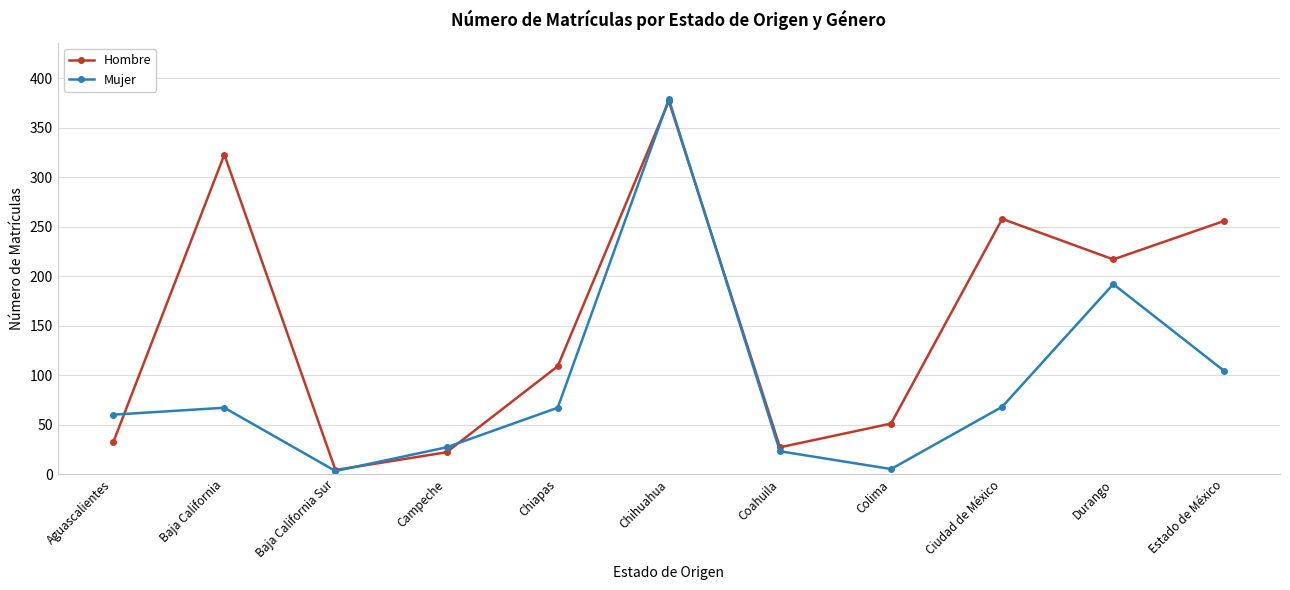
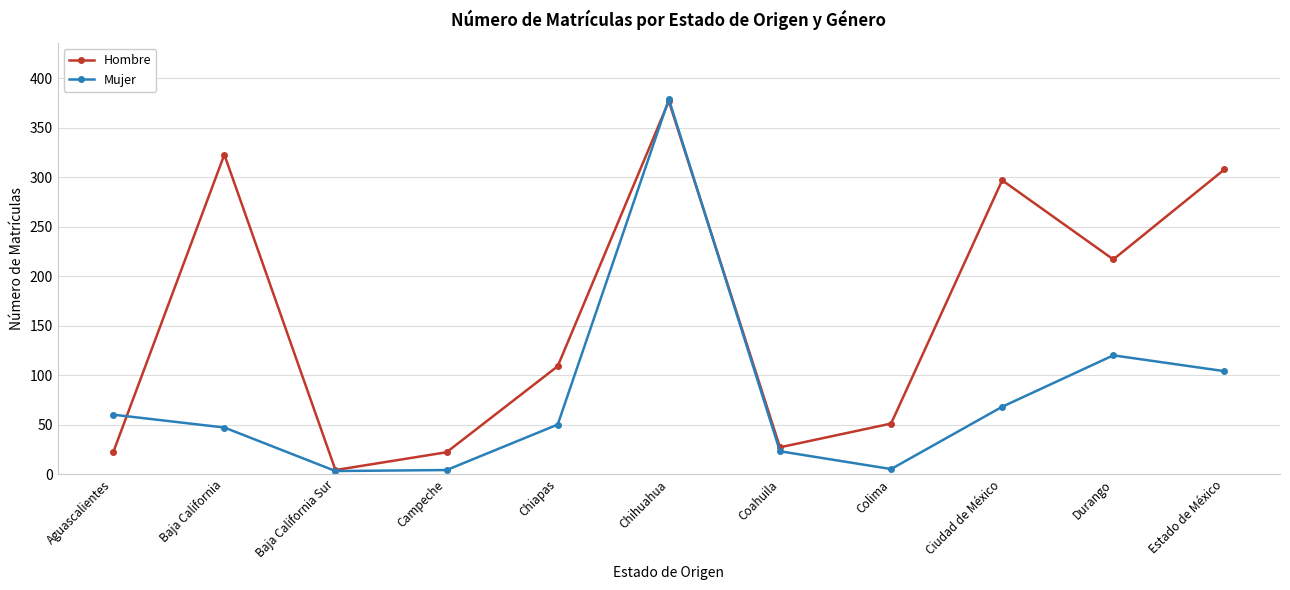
Hombre, Aguascalientes: 30 -> 20
Mujer, Baja California: 70 -> 50
Mujer, Campeche: 30 -> 0
Mujer, Chiapas: 70 -> 50
Hombre, Ciudad de México: 260 -> 300
Mujer, Durango: 190 -> 120
Hombre, Estado de México: 260 -> 310
